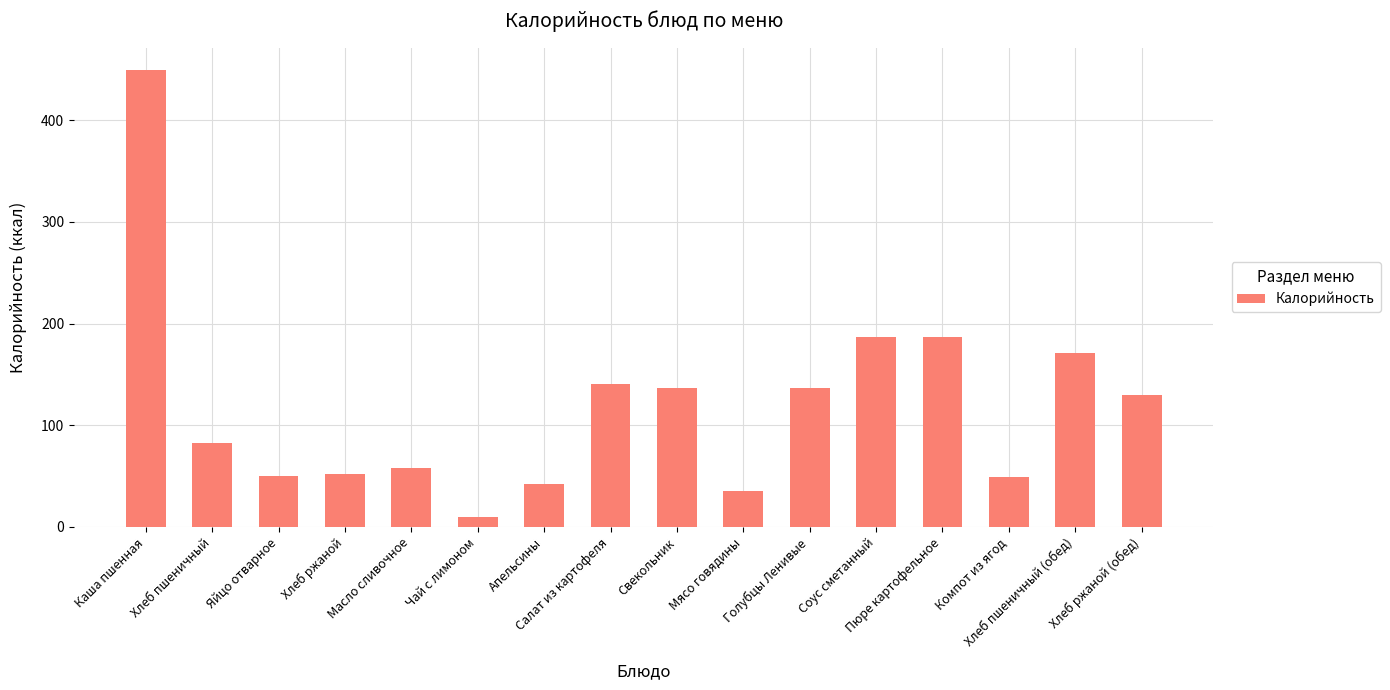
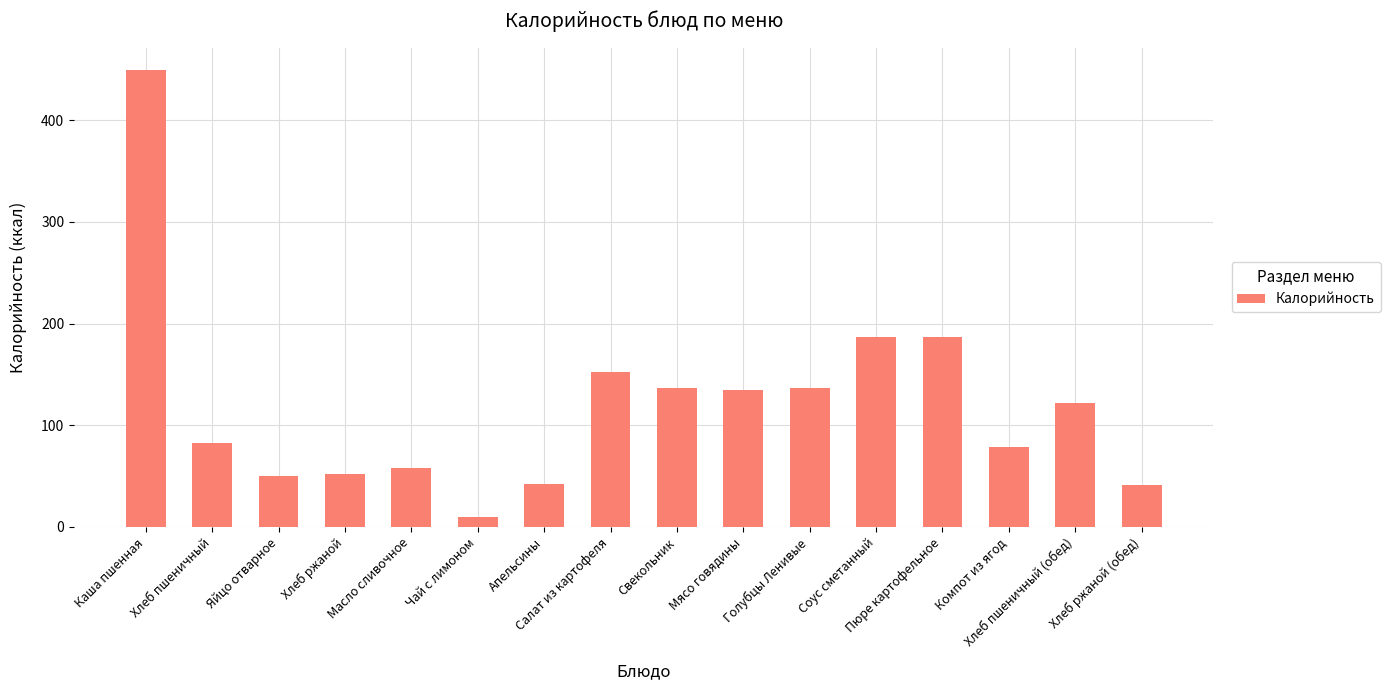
Салат из картофеля: 140 -> 152
Мясо говядины: 35 -> 135
Компот из ягод: 49 -> 78
Хлеб пшеничный (обед): 171 -> 121
Хлеб ржаной (обед): 130 -> 41
